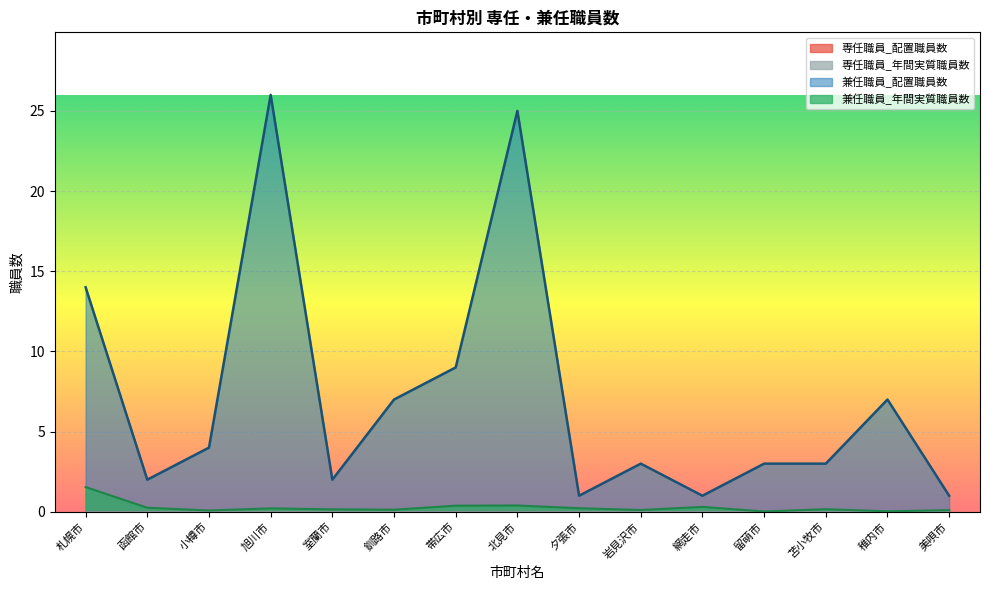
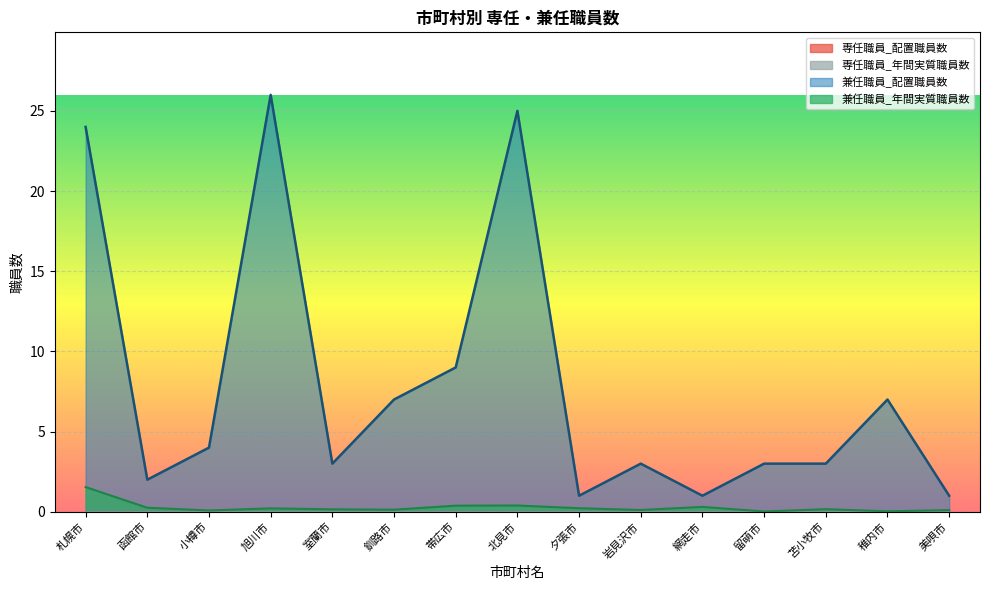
兼任職員_配置職員数, 札幌市: 14 -> 24
兼任職員_配置職員数, 室蘭市: 2 -> 3
